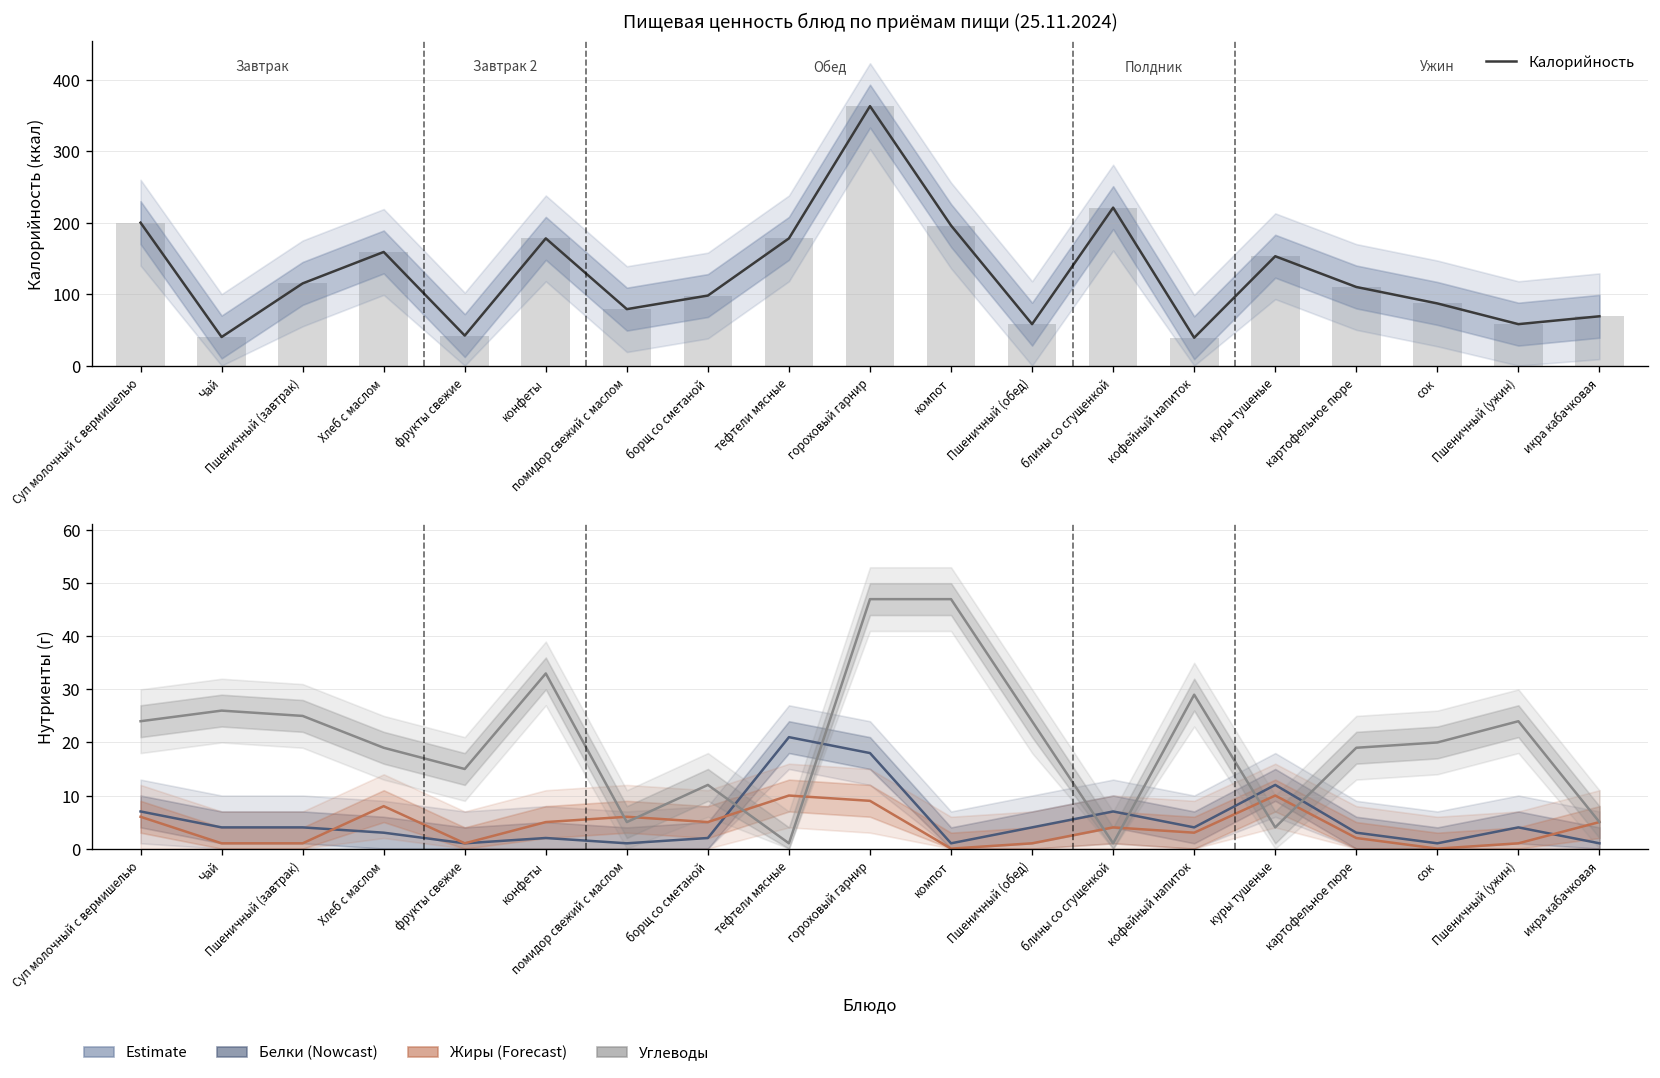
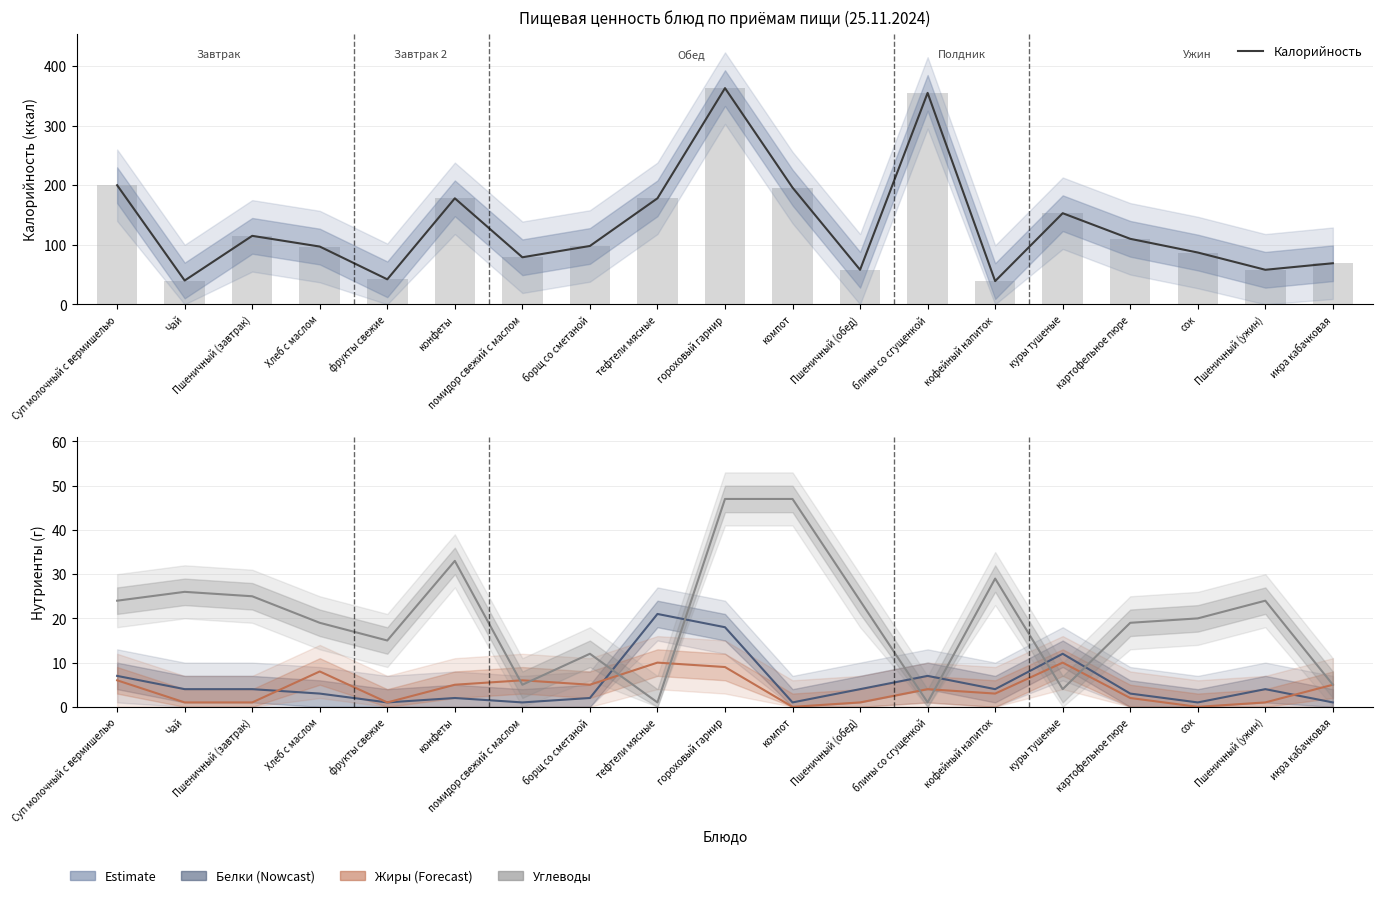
Пищевая ценность блюд по приёмам пищи (25.11.2024), Калорийность, Хлеб с маслом: 160 -> 100
Пищевая ценность блюд по приёмам пищи (25.11.2024), Калорийность, блины со сгущенкой: 220 -> 360
